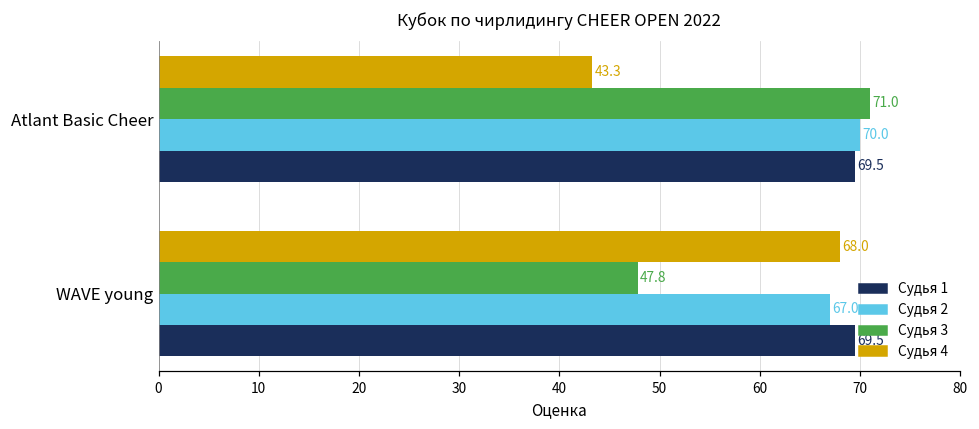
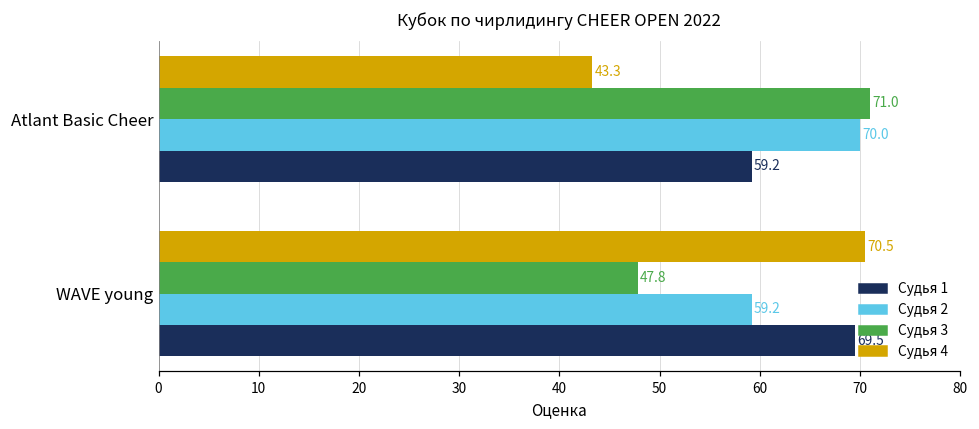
Судья 1, Atlant Basic Cheer: 69.5 -> 59.2
Судья 4, WAVE young: 68.0 -> 70.5
Судья 2, WAVE young: 67.0 -> 59.2
